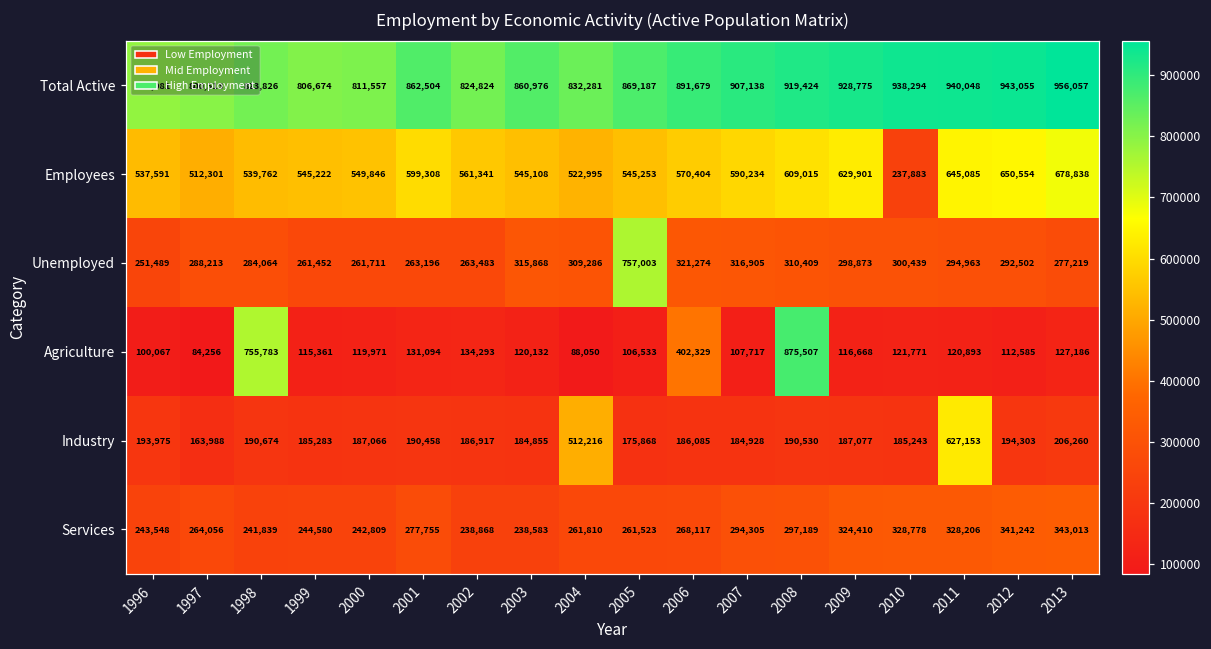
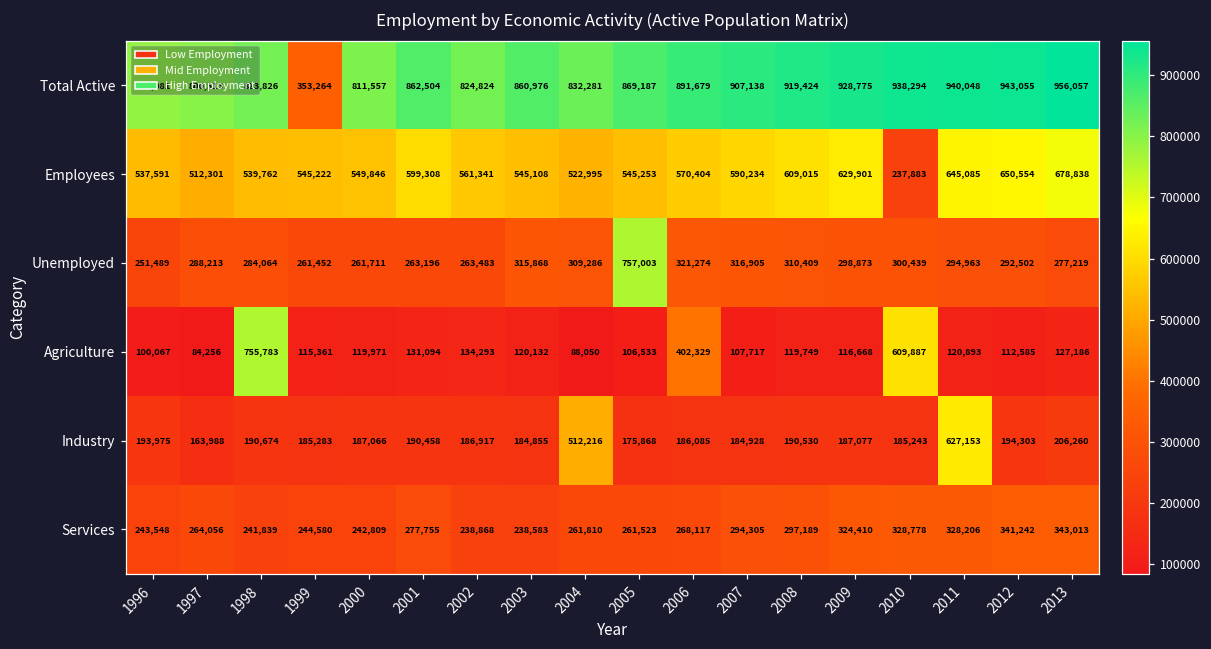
Total Active, 1999: 806,674 -> 353,264
Agriculture, 2008: 875,507 -> 119,749
Agriculture, 2010: 121,771 -> 609,887
